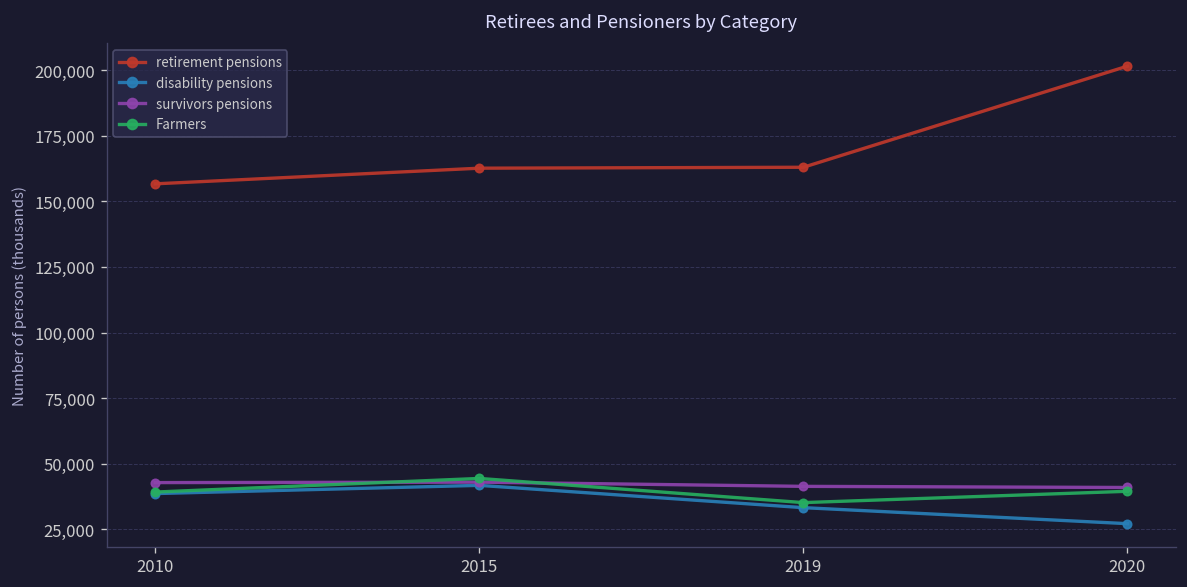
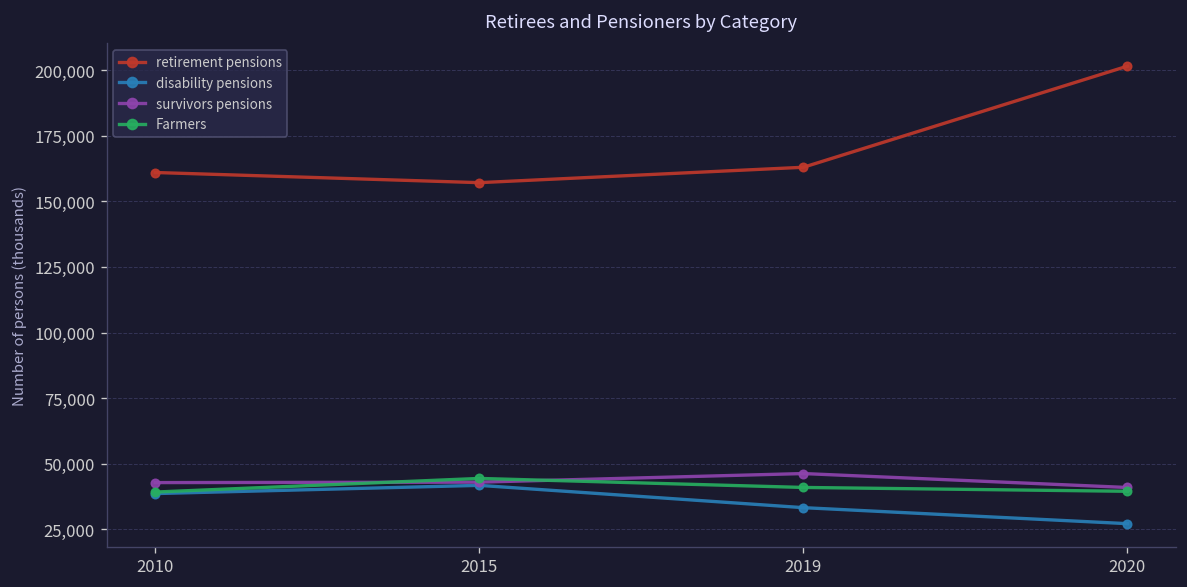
retirement pensions, 2010: 157,000 -> 161,000
retirement pensions, 2015: 163,000 -> 157,000
survivors pensions, 2019: 41,000 -> 46,000
Farmers, 2019: 35,000 -> 41,000
